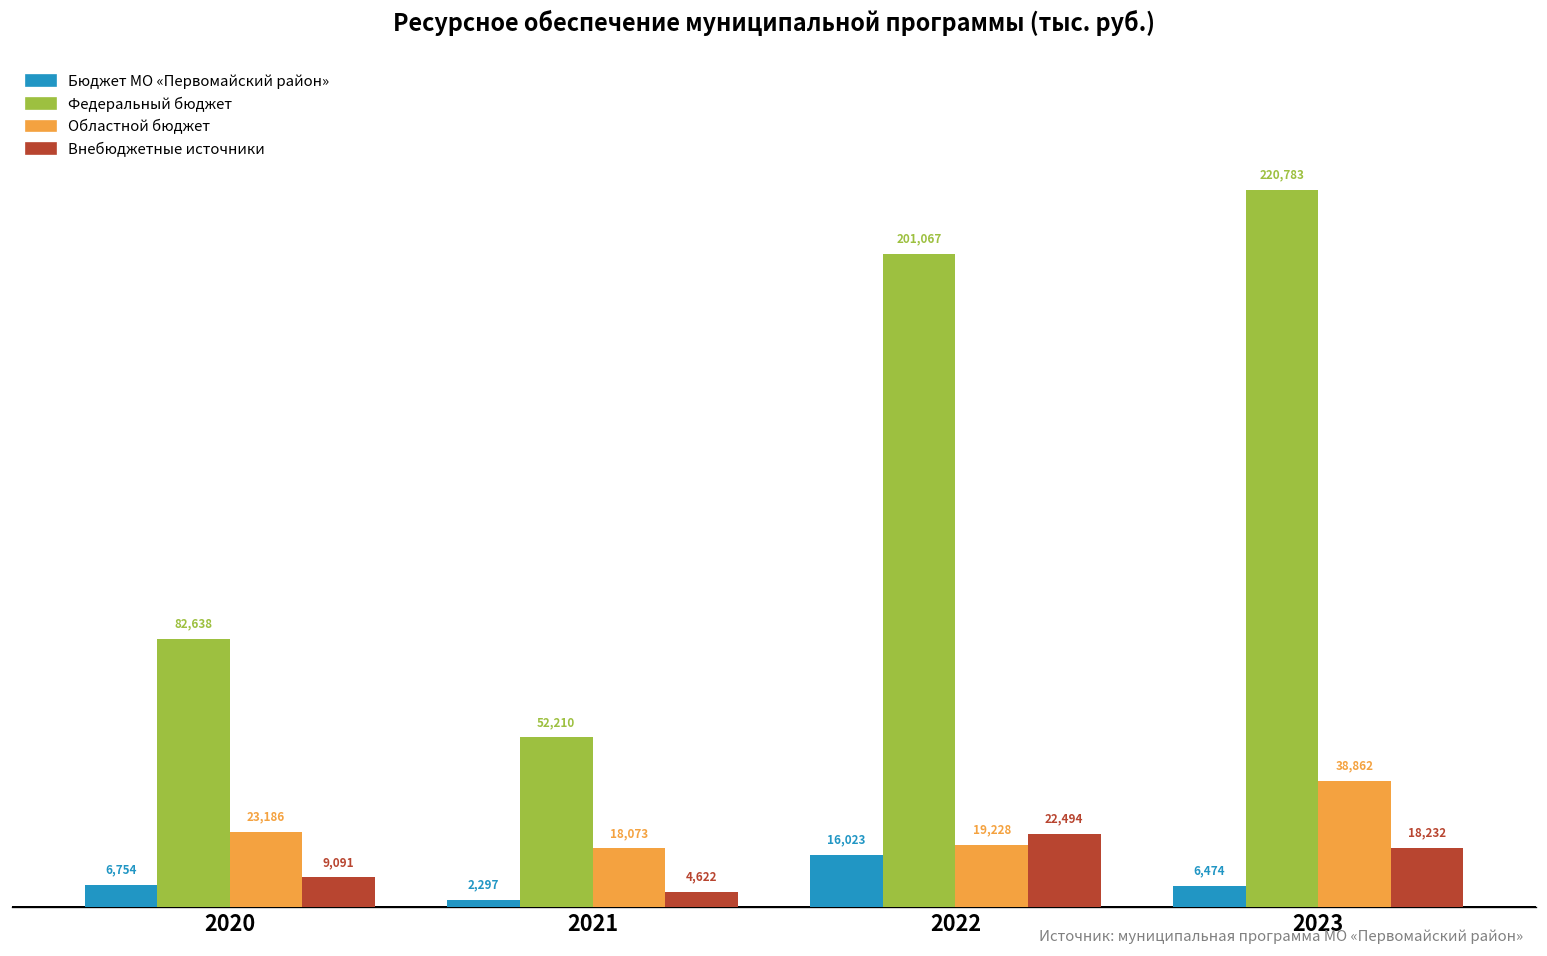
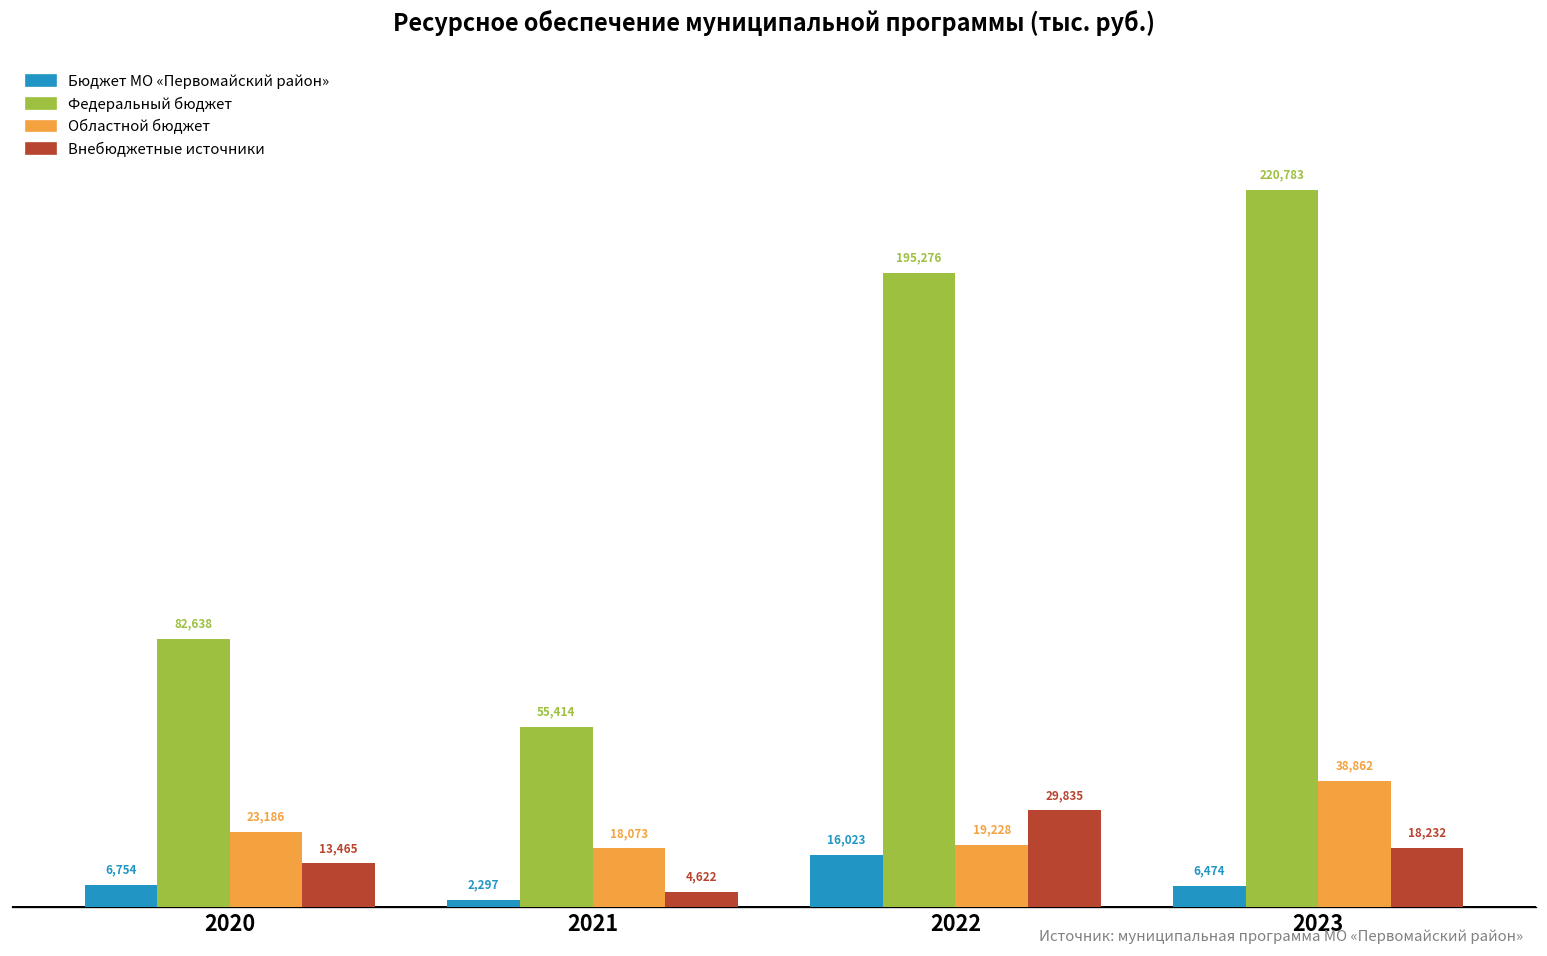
Внебюджетные источники, 2020: 9,091 -> 13,465
Федеральный бюджет, 2021: 52,210 -> 55,414
Федеральный бюджет, 2022: 201,067 -> 195,276
Внебюджетные источники, 2022: 22,494 -> 29,835
